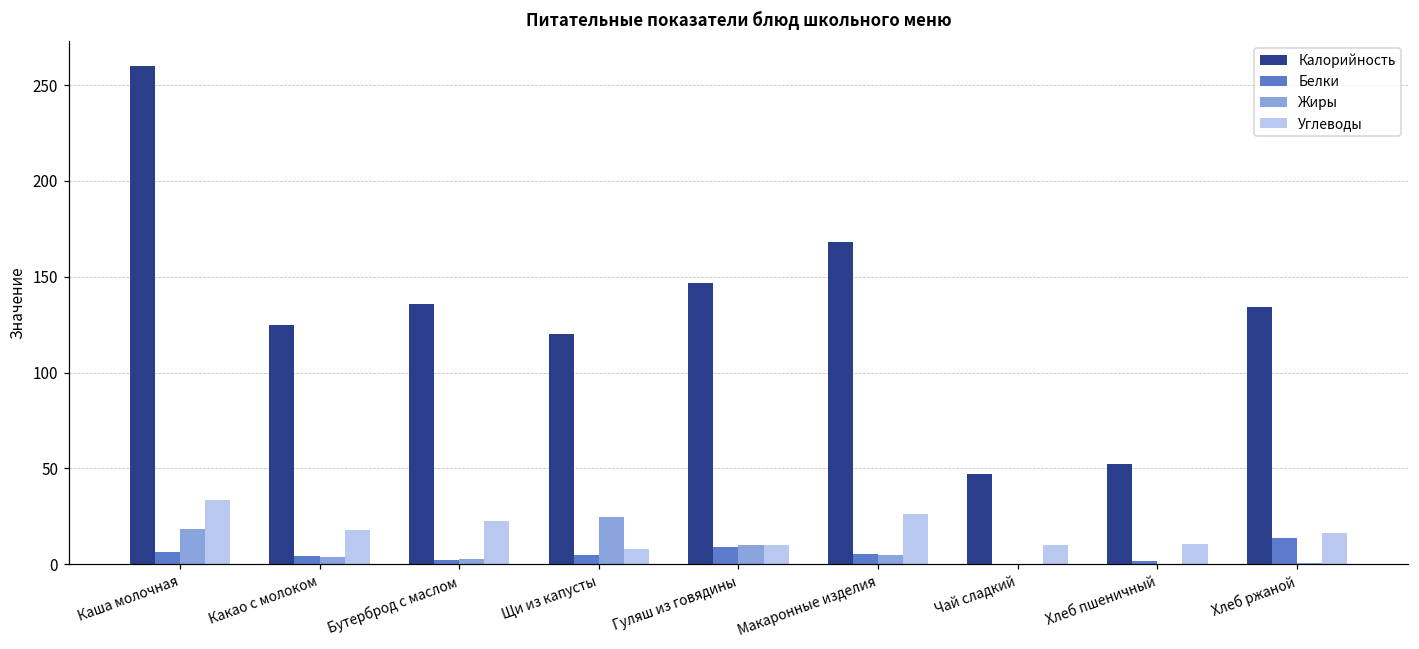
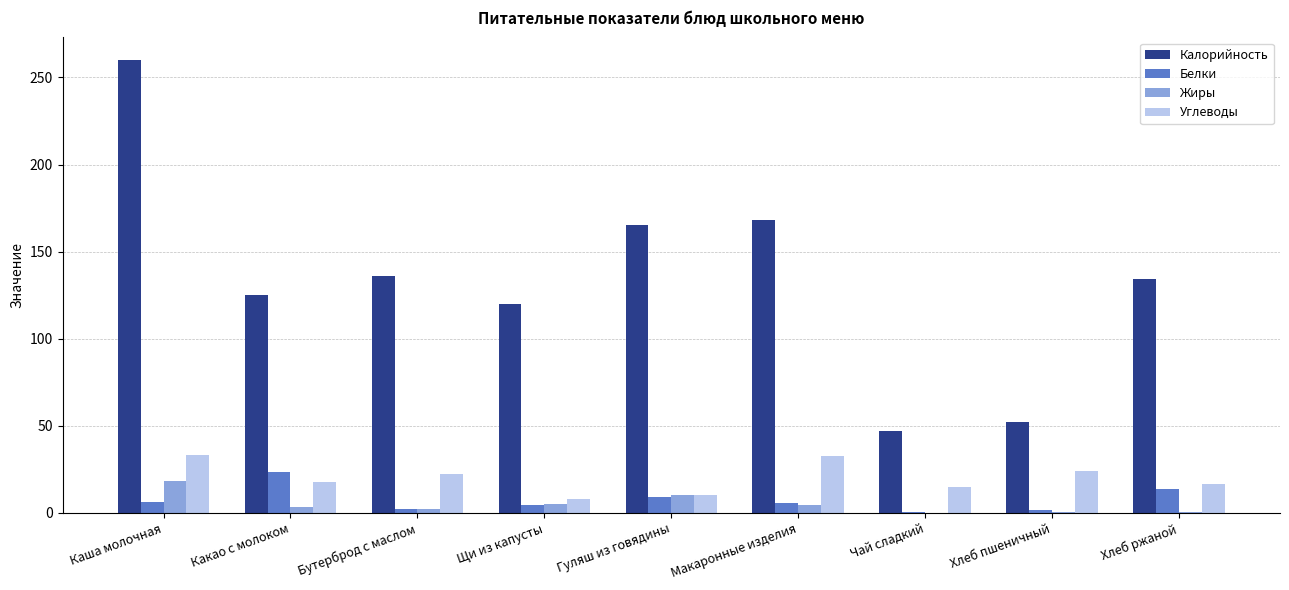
Белки, Какао с молоком: 4 -> 23
Жиры, Щи из капусты: 25 -> 5
Калорийность, Гуляш из говядины: 147 -> 165
Углеводы, Макаронные изделия: 26 -> 33
Углеводы, Чай сладкий: 10 -> 15
Углеводы, Хлеб пшеничный: 10 -> 24
